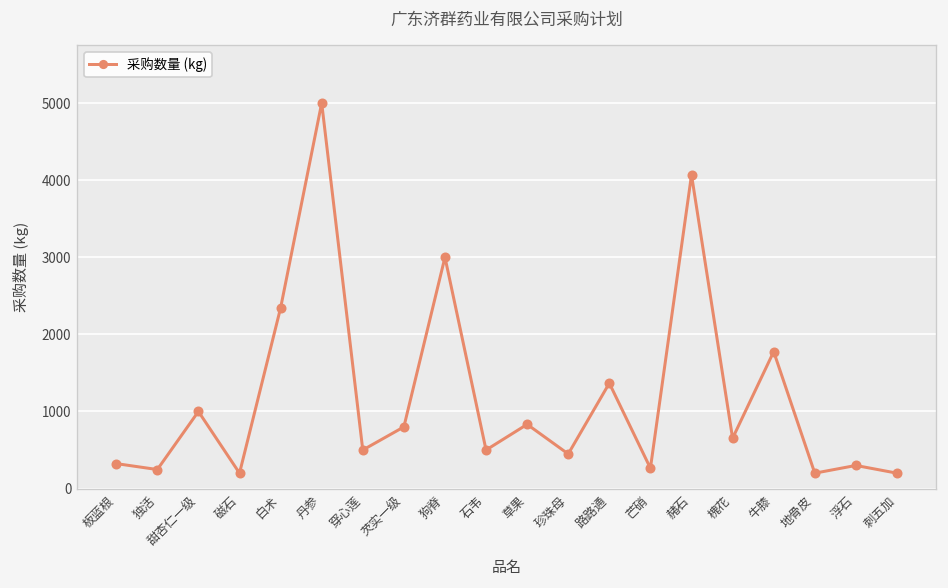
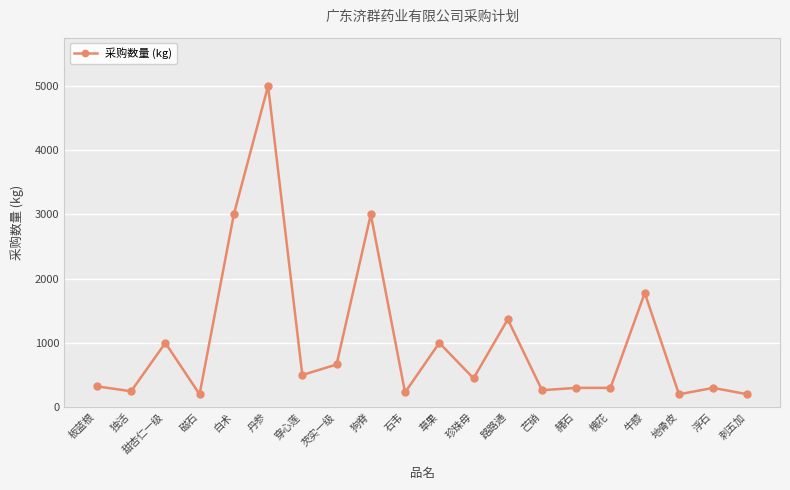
白术: 2300 -> 3000
芡实一级: 800 -> 700
石韦: 500 -> 200
草果: 800 -> 1000
赭石: 4100 -> 300
槐花: 700 -> 300
